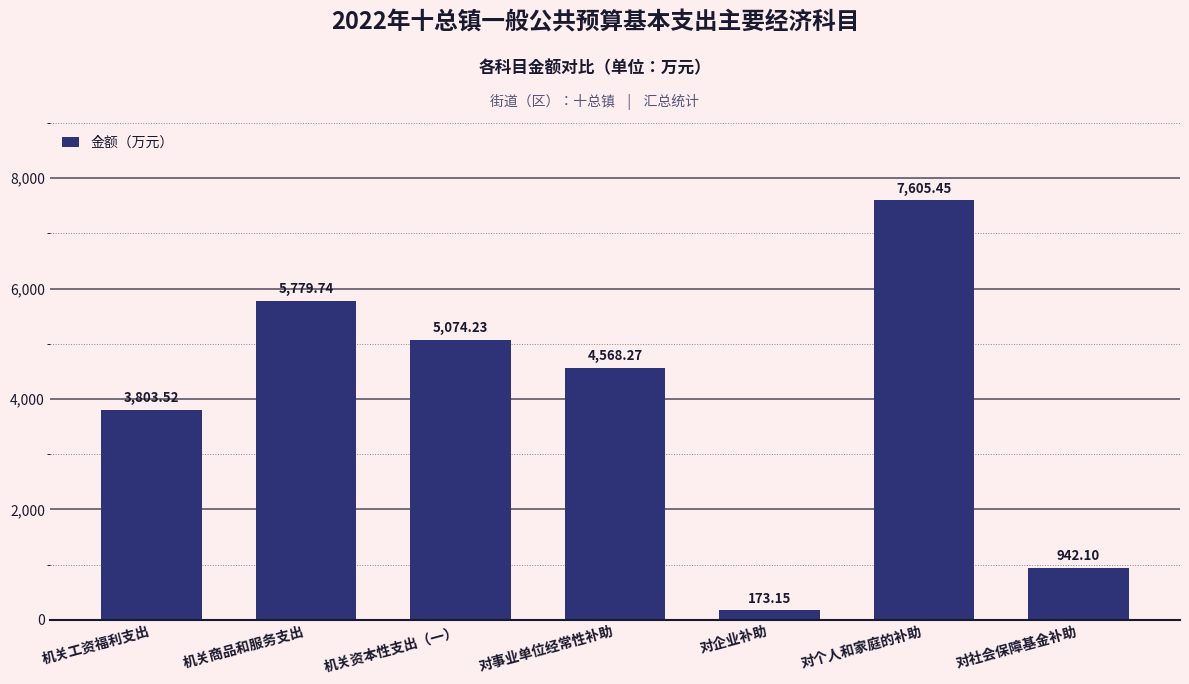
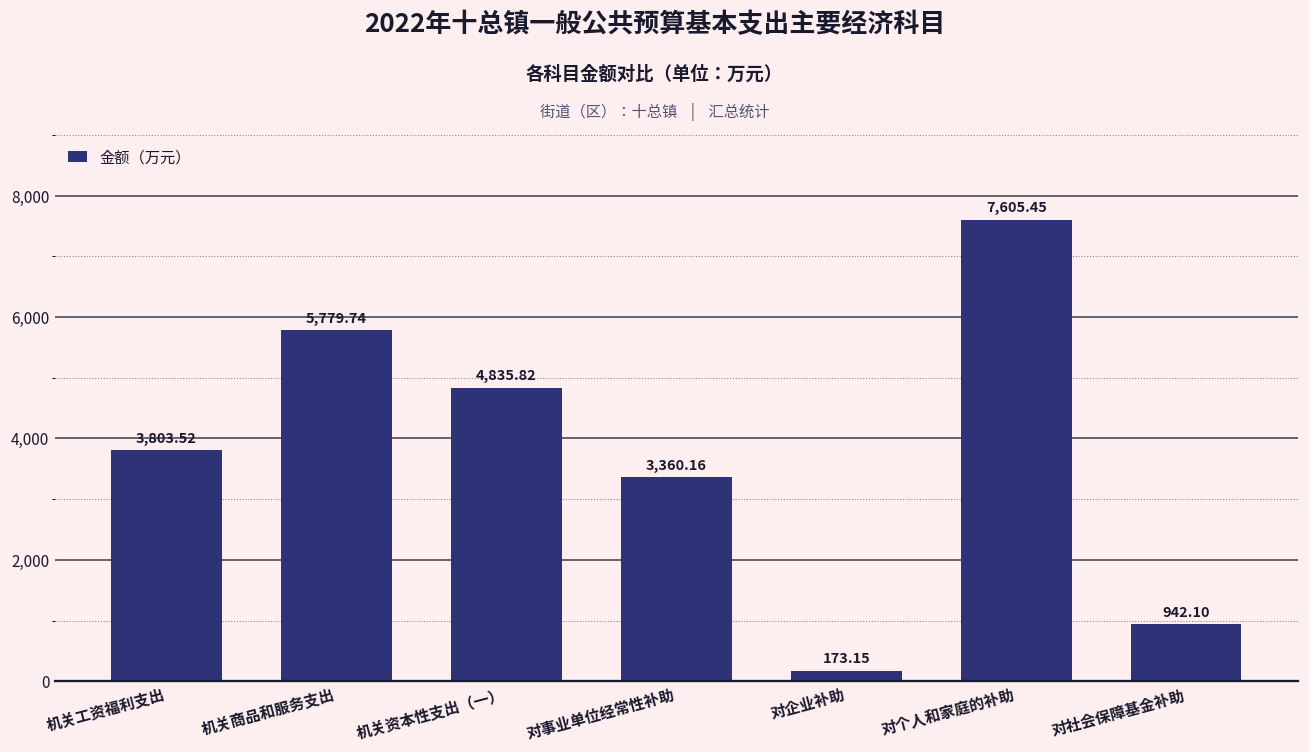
机关资本性支出（一）: 5,074.23 -> 4,835.82
对事业单位经常性补助: 4,568.27 -> 3,360.16
